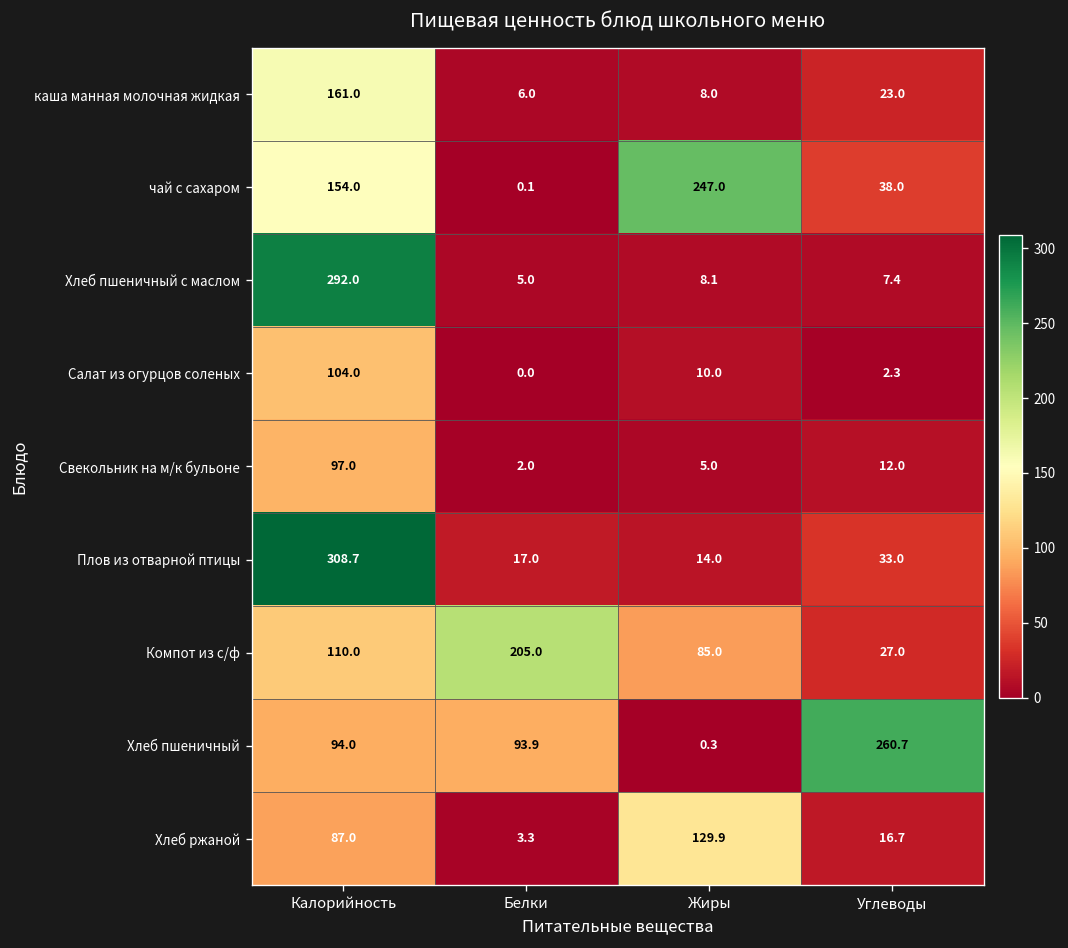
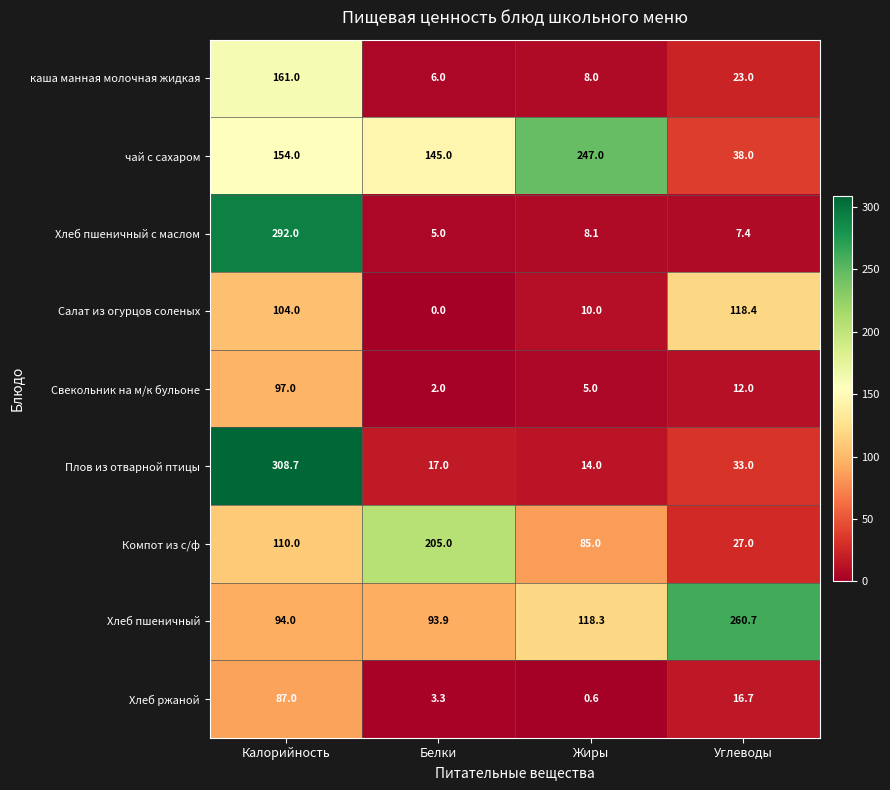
чай с сахаром, Белки: 0.1 -> 145.0
Салат из огурцов соленых, Углеводы: 2.3 -> 118.4
Хлеб пшеничный, Жиры: 0.3 -> 118.3
Хлеб ржаной, Жиры: 129.9 -> 0.6
